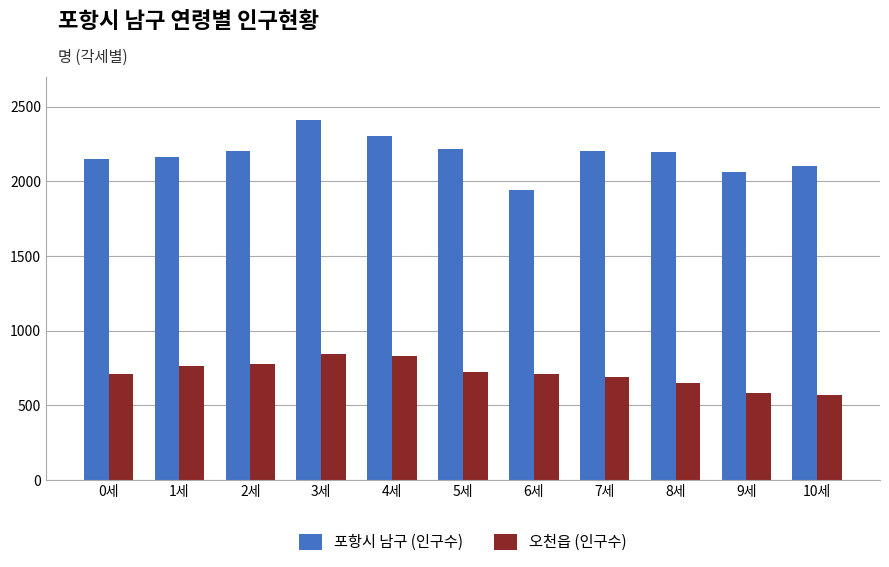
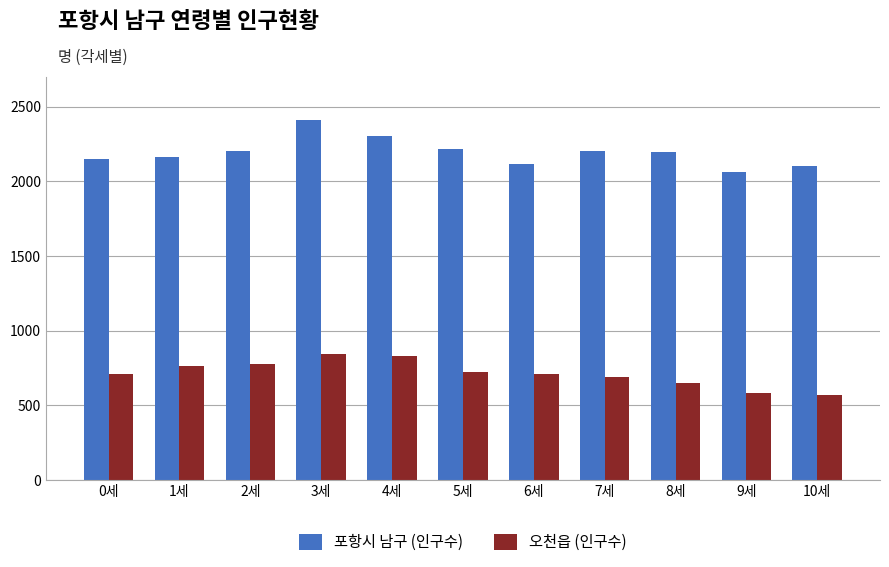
포항시 남구 (인구수), 6세: 1940 -> 2110
